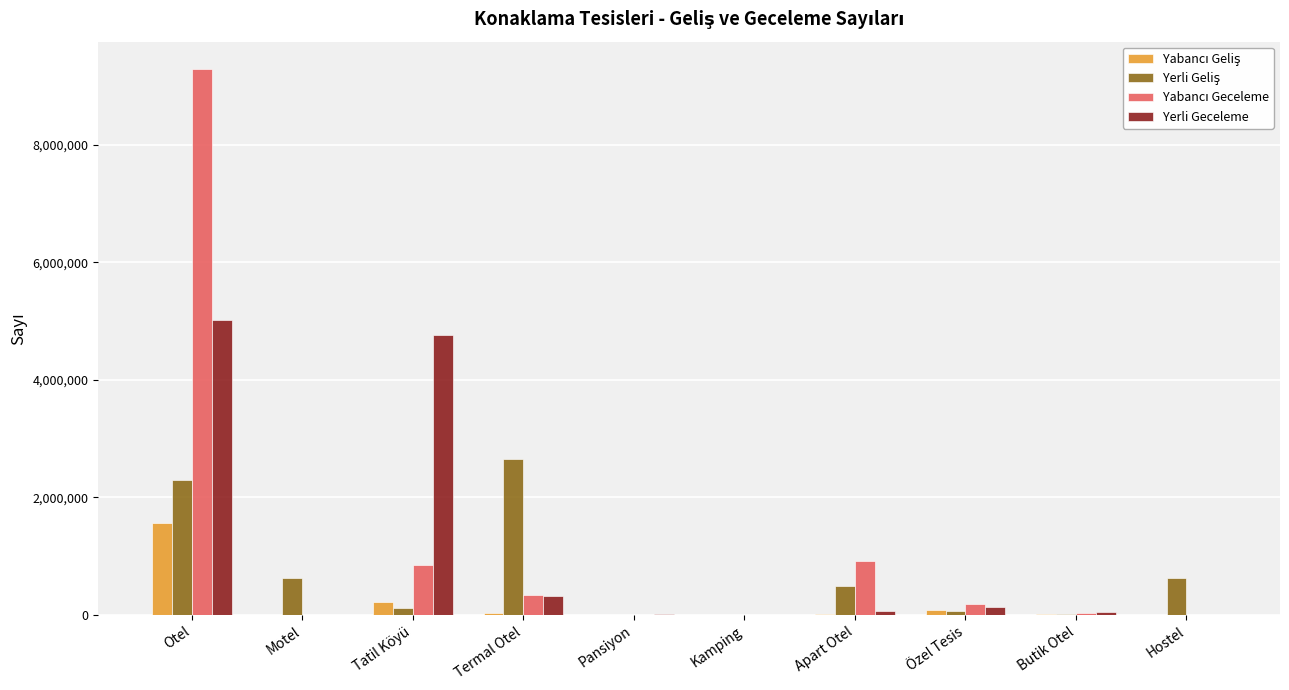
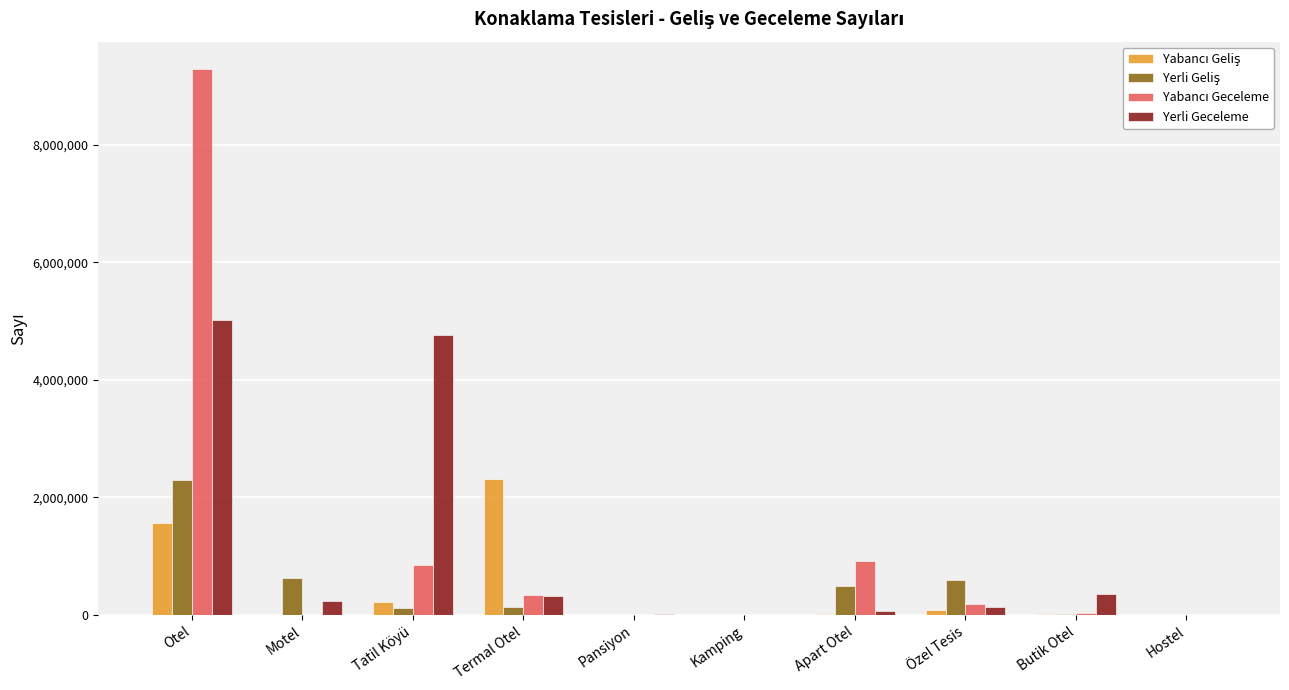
Yerli Geceleme, Motel: 0 -> 200,000
Yabancı Geliş, Termal Otel: 0 -> 2,300,000
Yerli Geliş, Termal Otel: 2,600,000 -> 100,000
Yerli Geliş, Özel Tesis: 100,000 -> 600,000
Yerli Geceleme, Butik Otel: 0 -> 400,000
Yerli Geliş, Hostel: 600,000 -> 0
